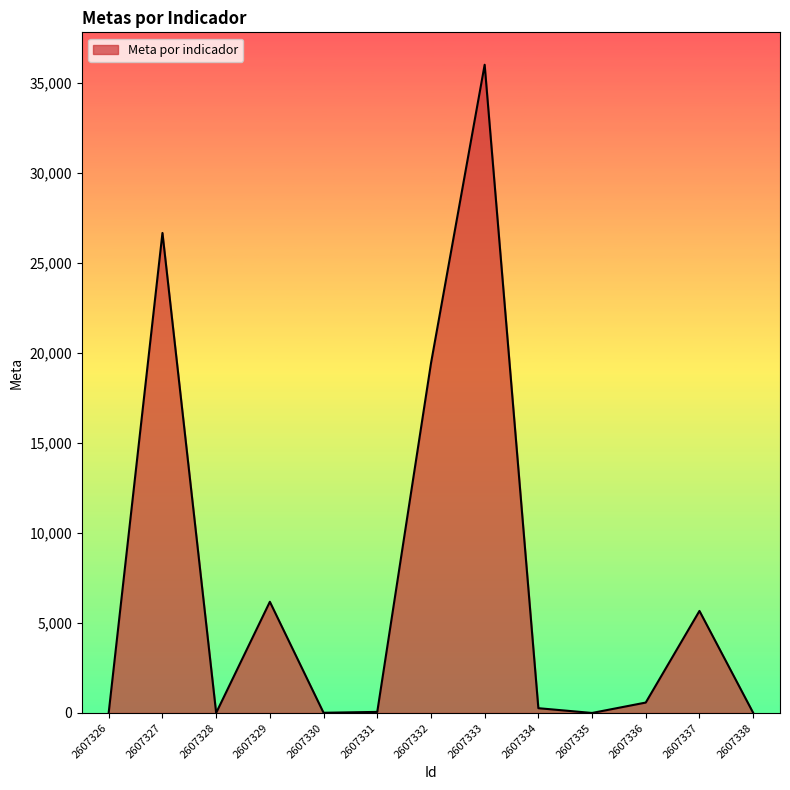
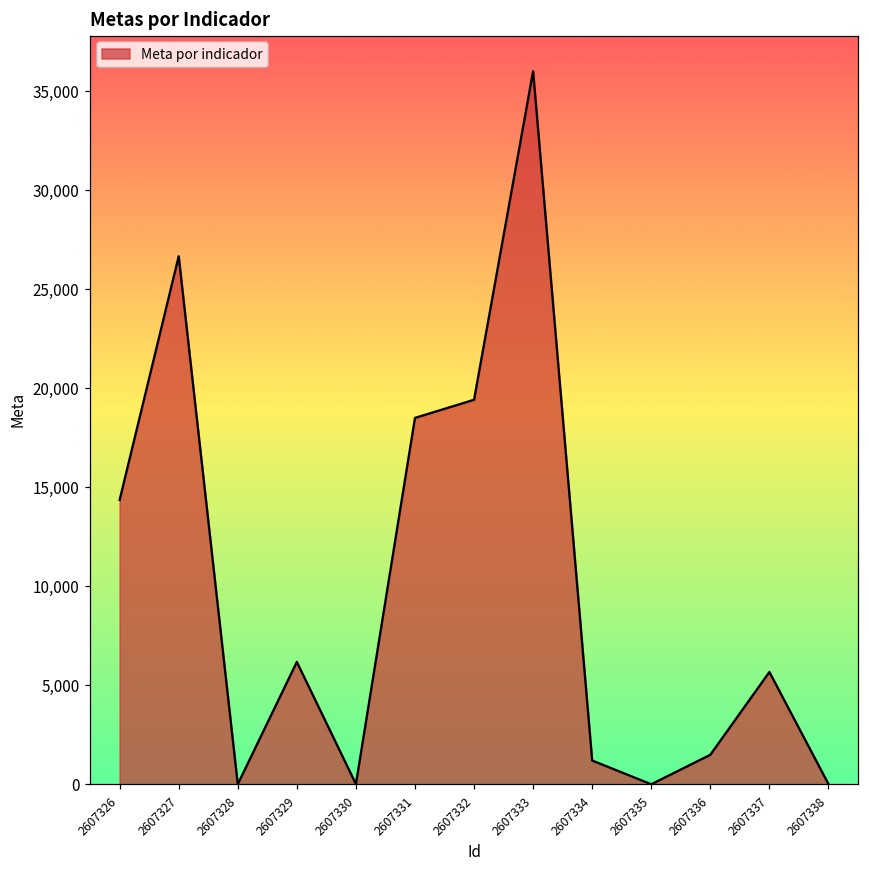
2607326: 0 -> 14,400
2607331: 100 -> 18,500
2607334: 300 -> 1,200
2607336: 600 -> 1,500
